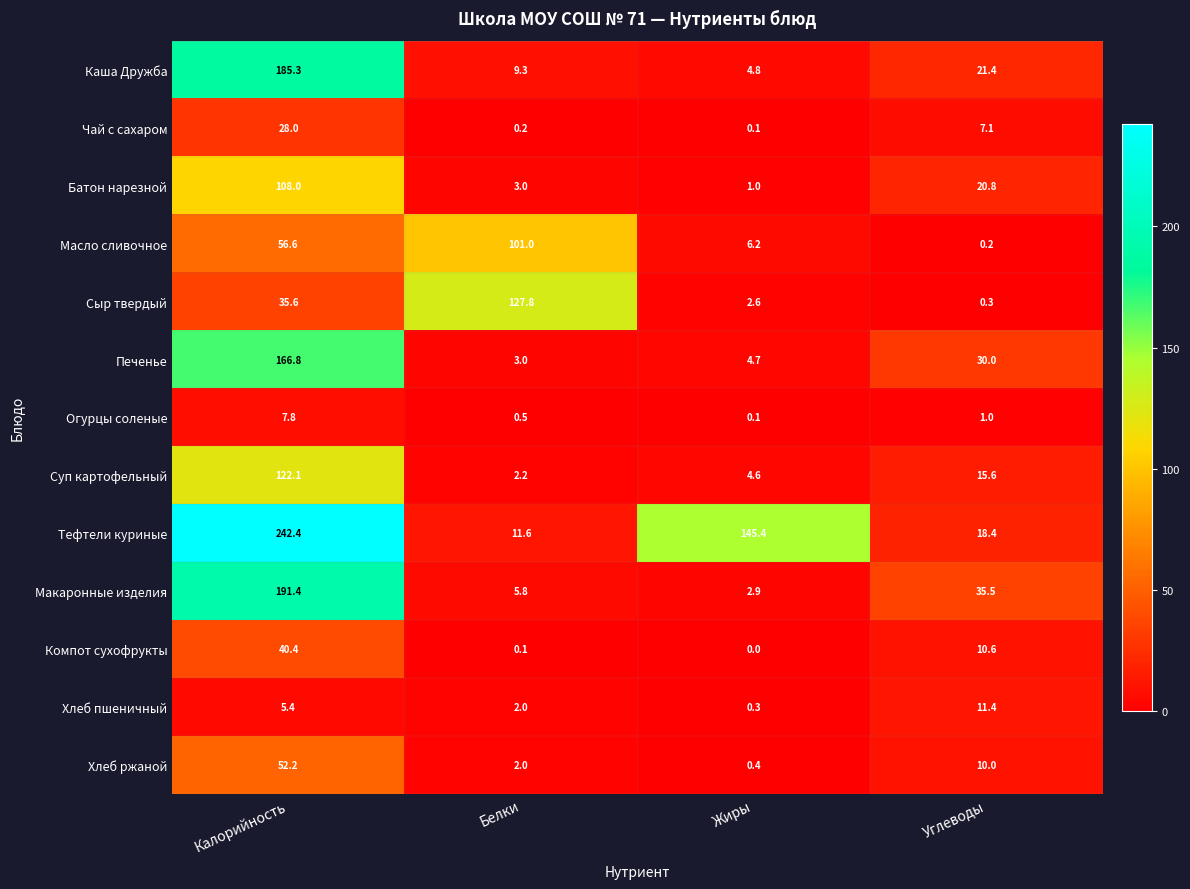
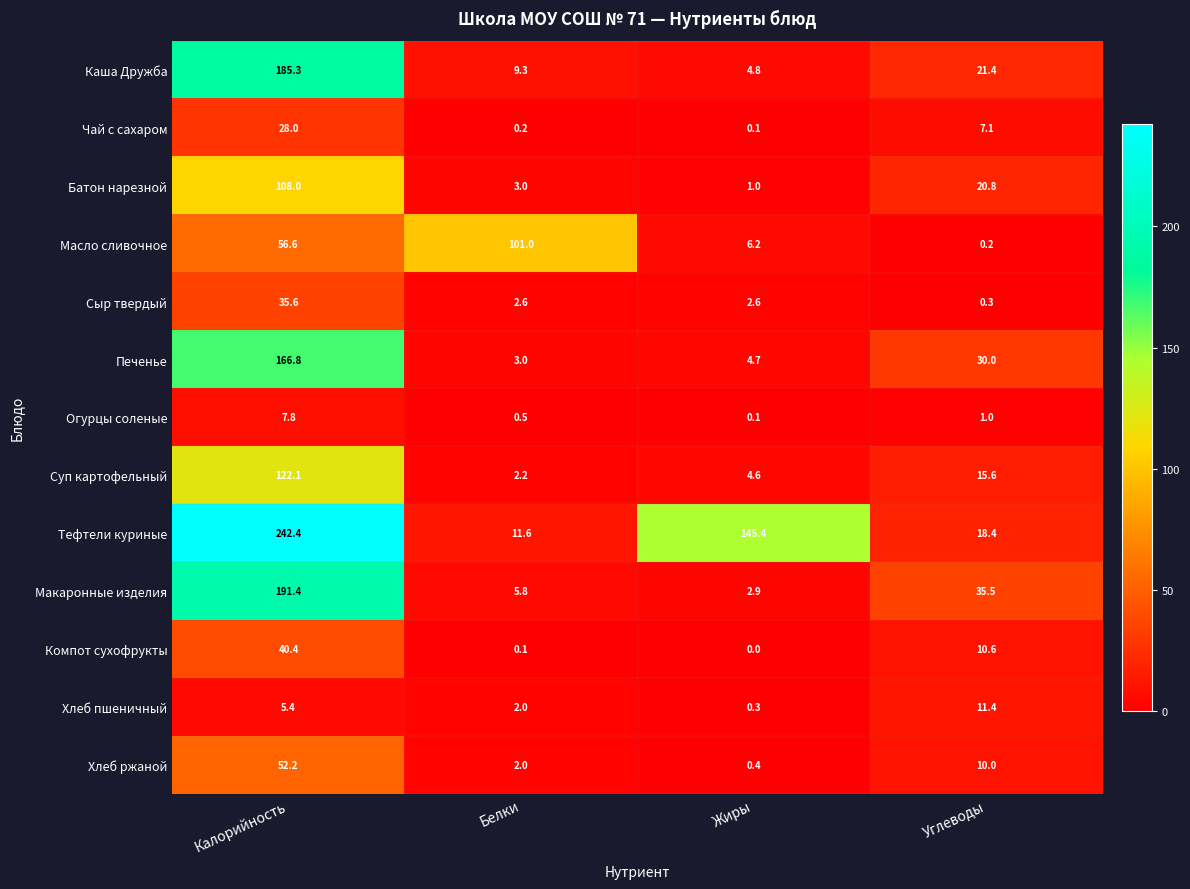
Сыр твердый, Белки: 127.8 -> 2.6
